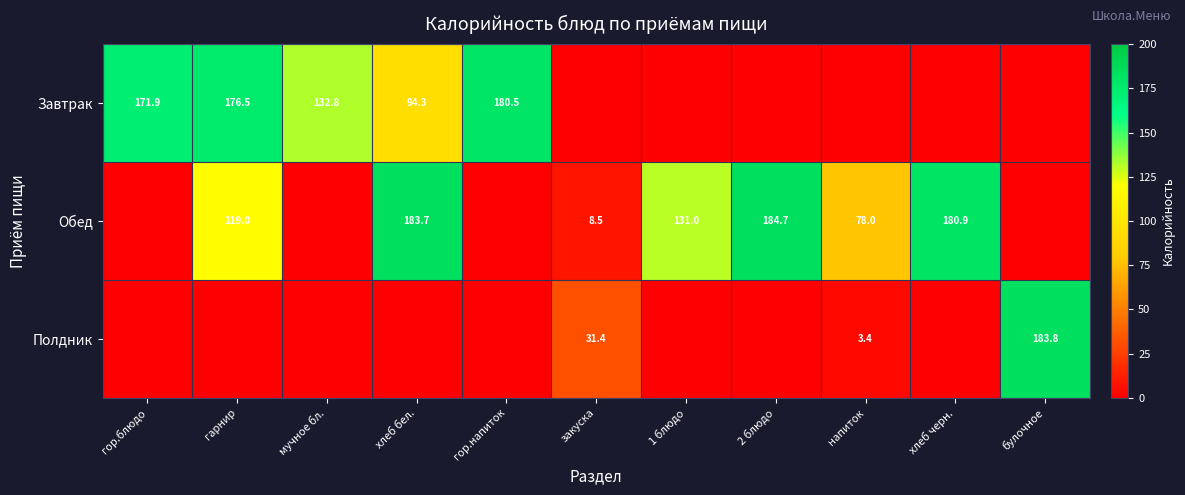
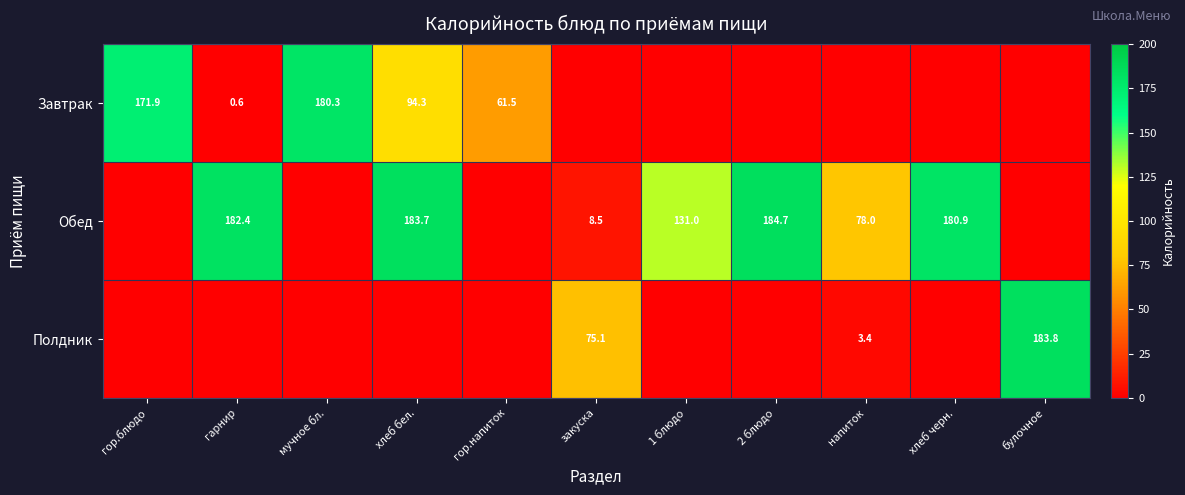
Завтрак, гарнир: 176.5 -> 0.6
Завтрак, мучное бл.: 132.8 -> 180.3
Завтрак, гор.напиток: 180.5 -> 61.5
Обед, гарнир: 119.0 -> 182.4
Полдник, закуска: 31.4 -> 75.1
